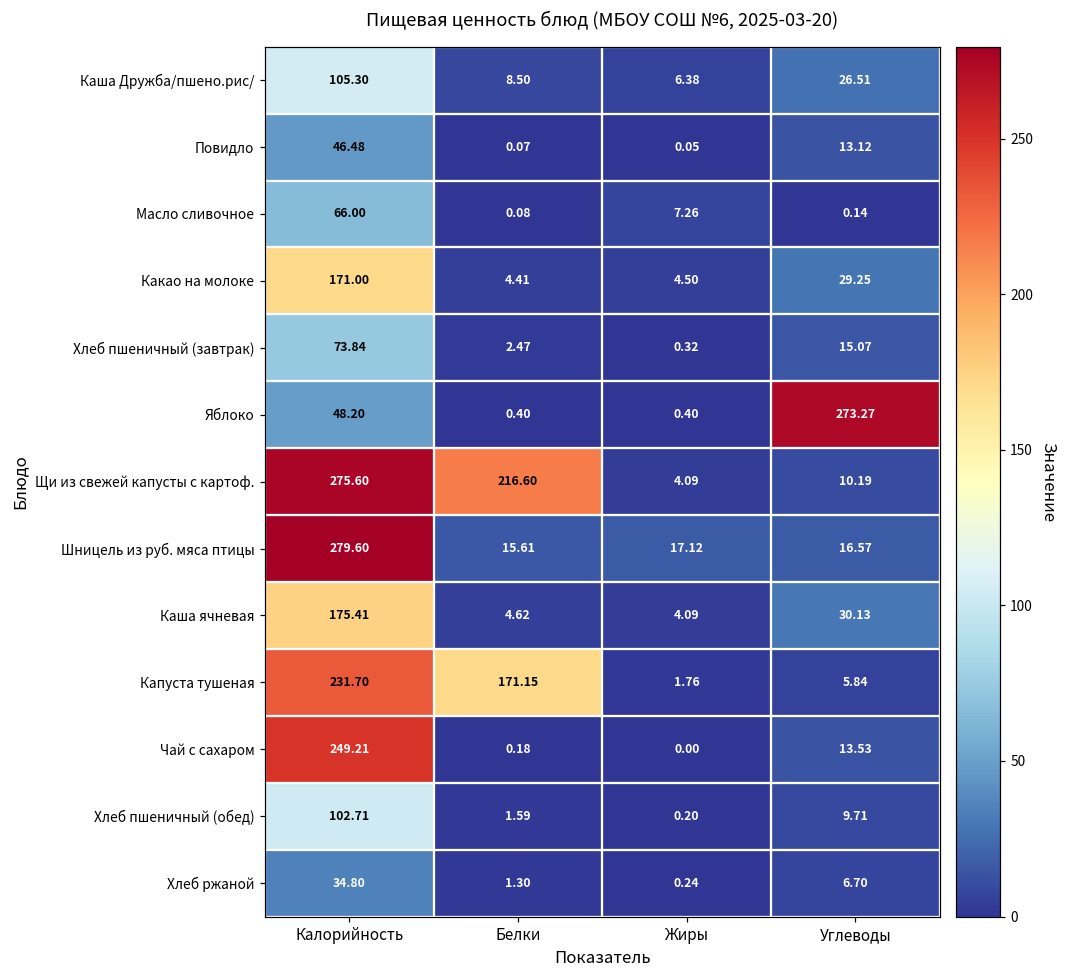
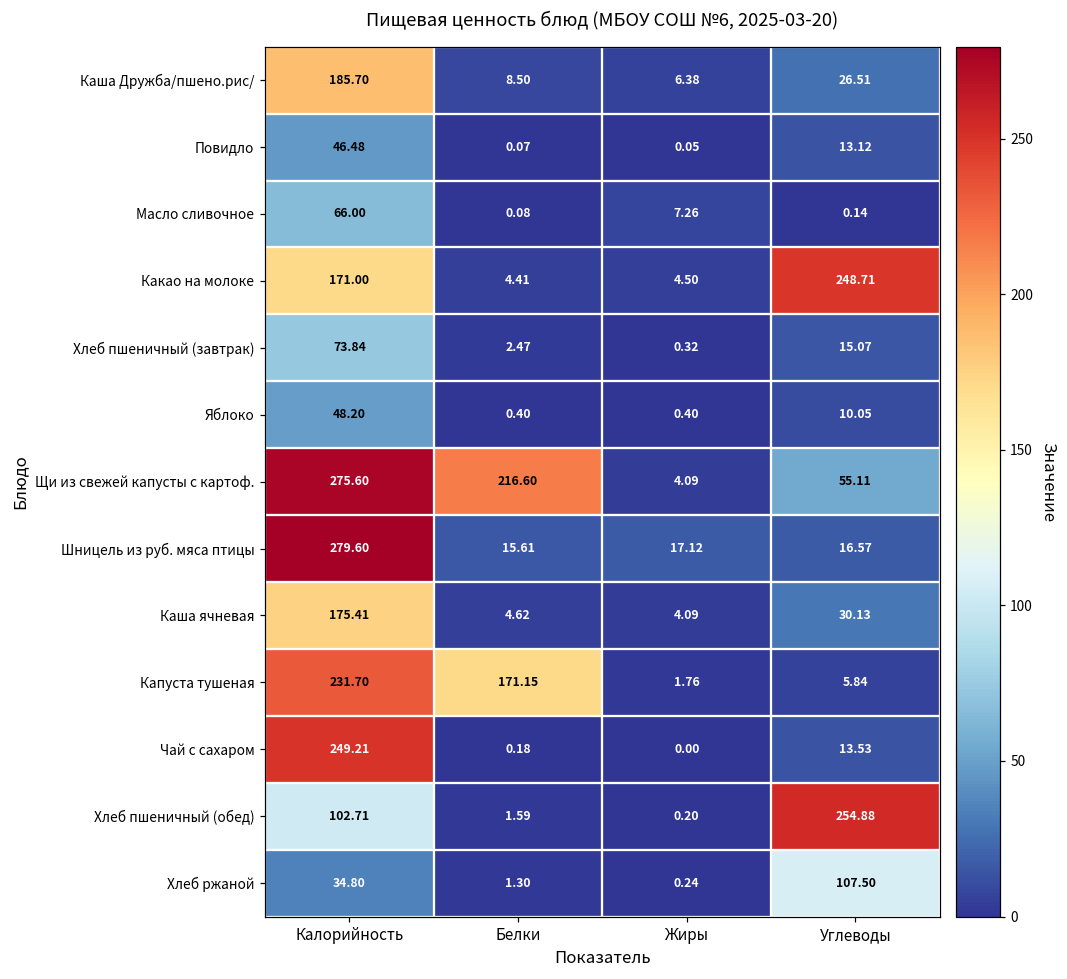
Каша Дружба/пшено.рис/, Калорийность: 105.30 -> 185.70
Какао на молоке, Углеводы: 29.25 -> 248.71
Яблоко, Углеводы: 273.27 -> 10.05
Щи из свежей капусты с картоф., Углеводы: 10.19 -> 55.11
Хлеб пшеничный (обед), Углеводы: 9.71 -> 254.88
Хлеб ржаной, Углеводы: 6.70 -> 107.50
